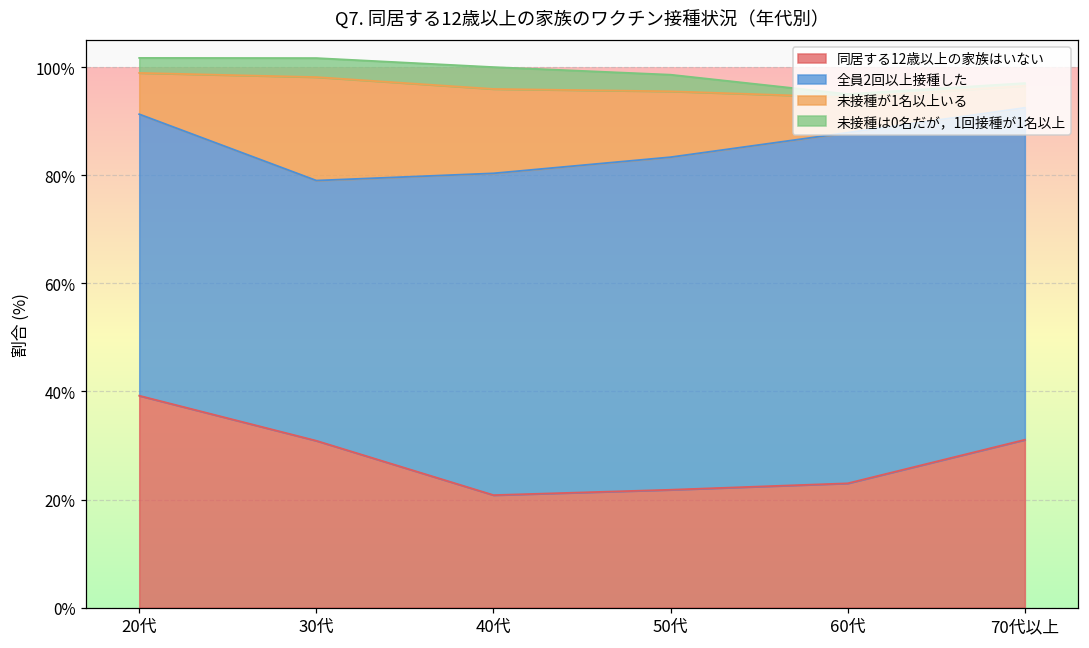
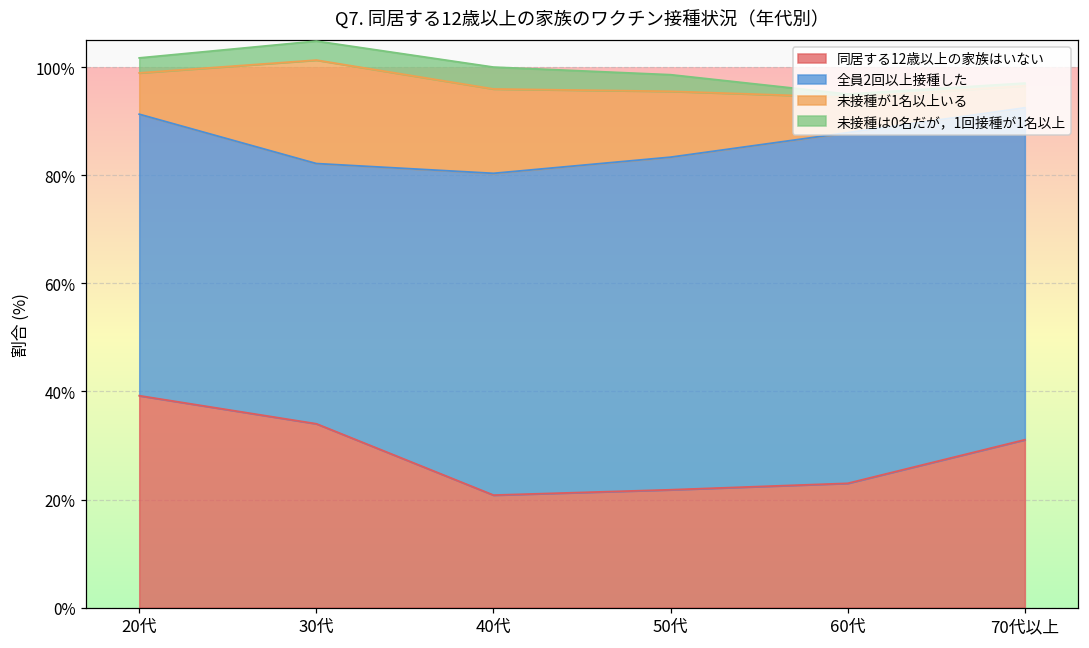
同居する12歳以上の家族はいない, 30代: 31% -> 34%
